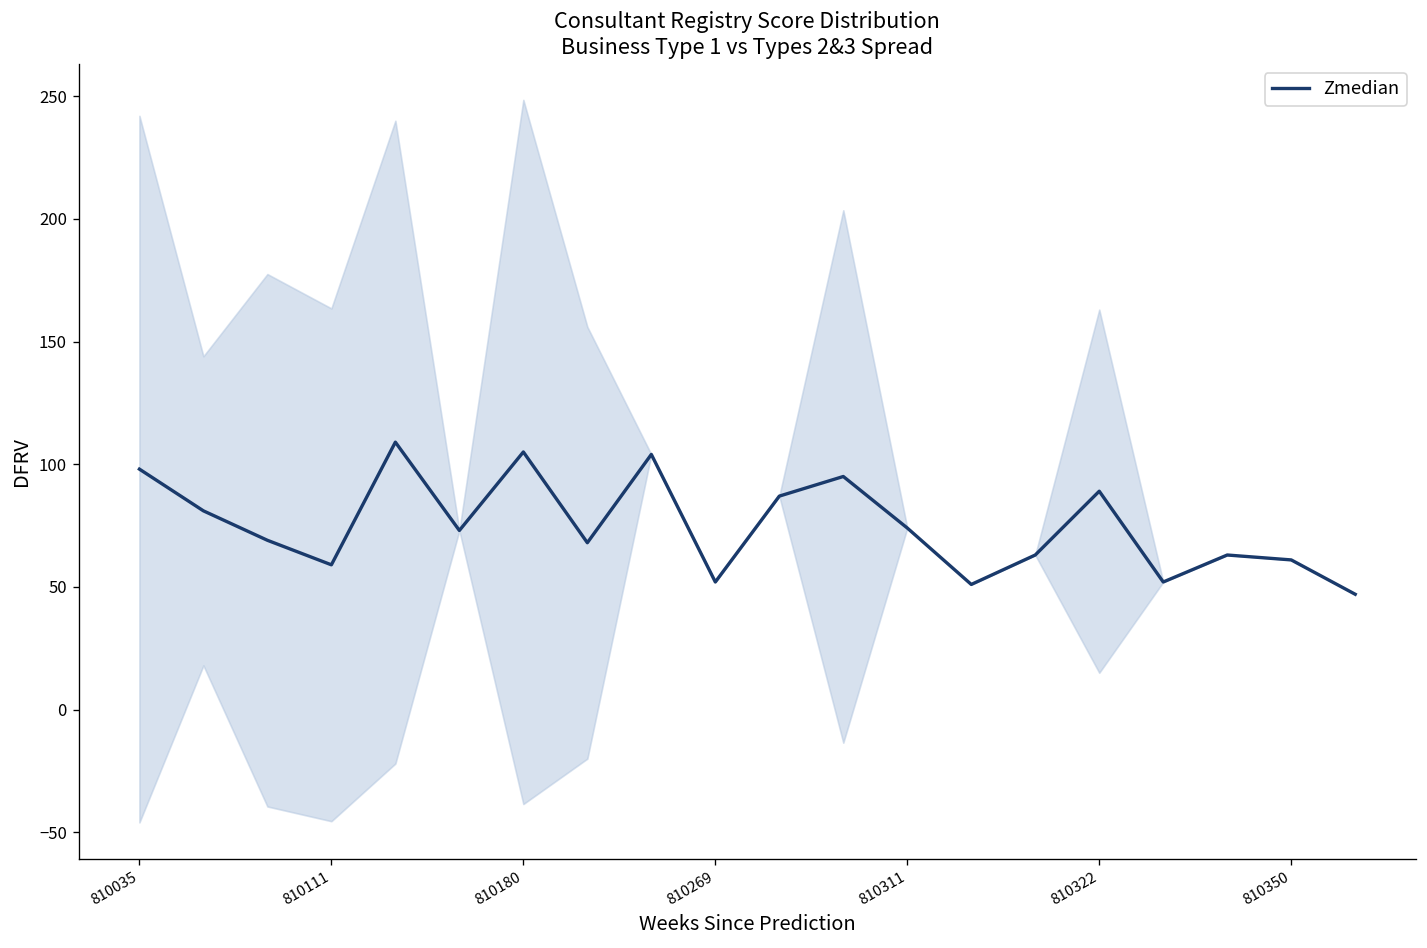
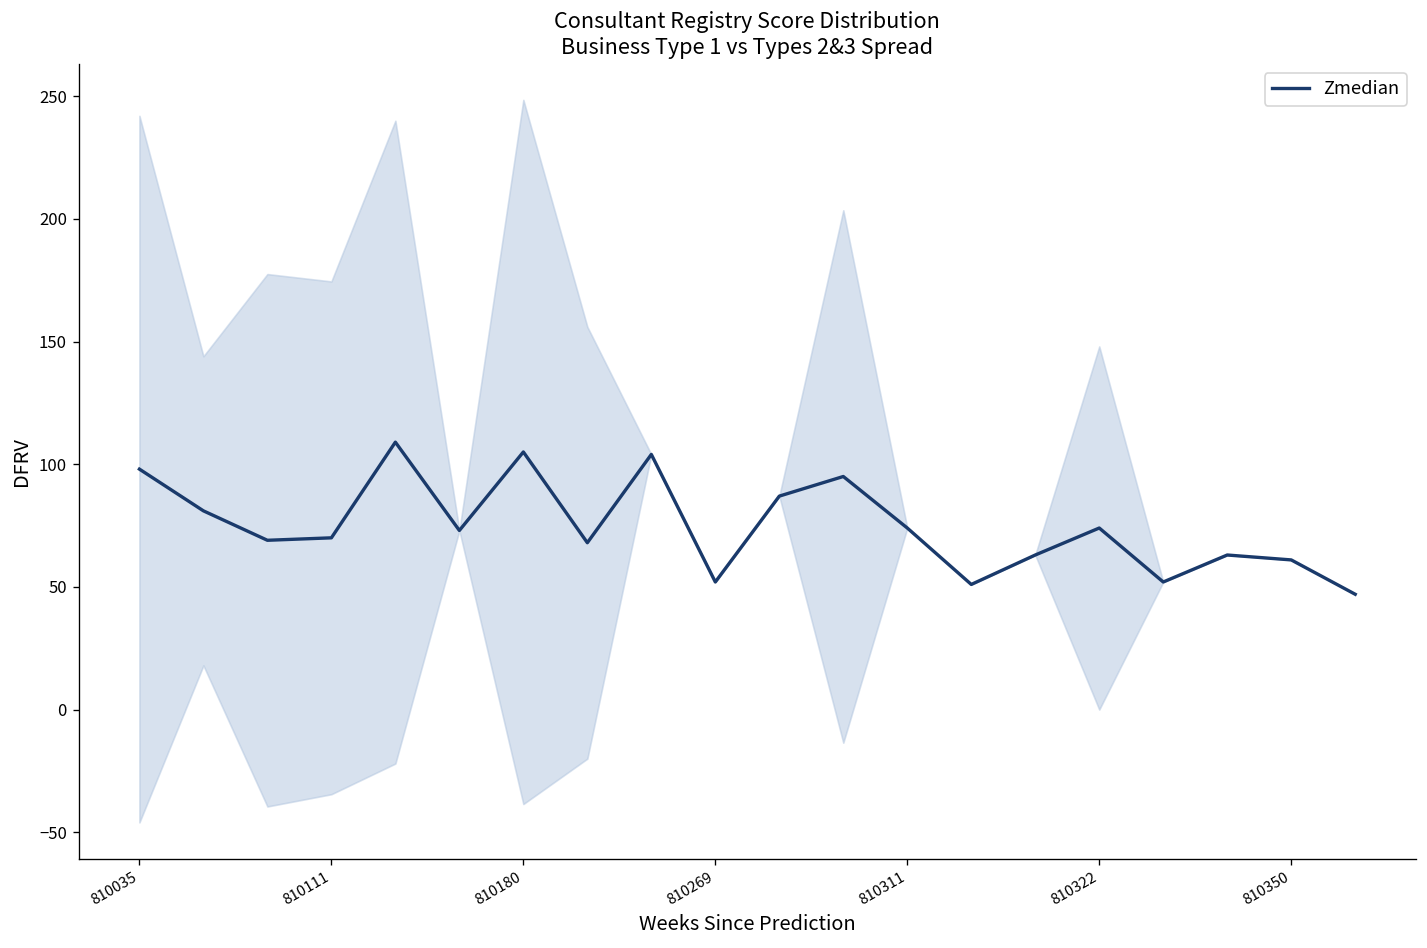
Zmedian, 810111: 59 -> 70
Zmedian, 810322: 89 -> 74
